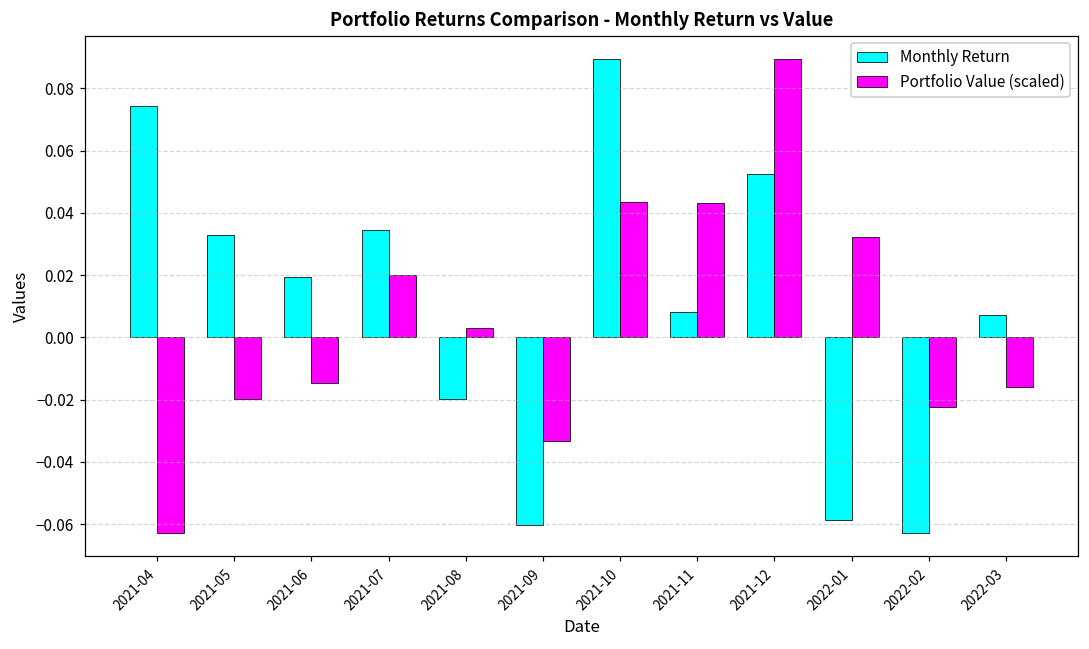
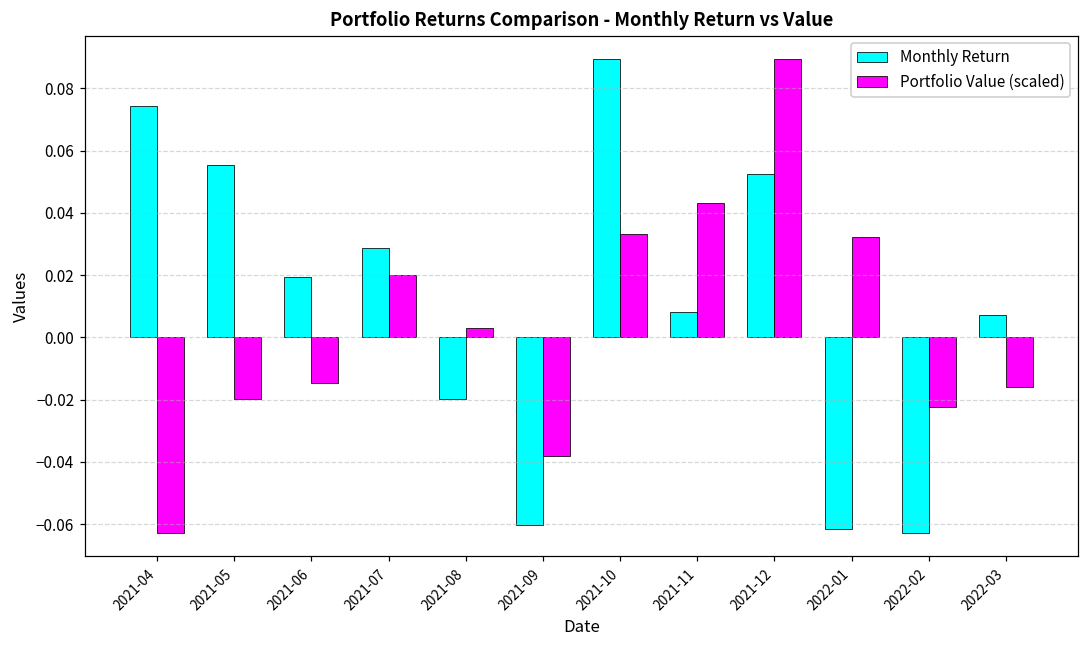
Monthly Return, 2021-05: 0.033 -> 0.055
Monthly Return, 2021-07: 0.034 -> 0.029
Portfolio Value (scaled), 2021-09: -0.033 -> -0.038
Portfolio Value (scaled), 2021-10: 0.043 -> 0.033
Monthly Return, 2022-01: -0.059 -> -0.062
